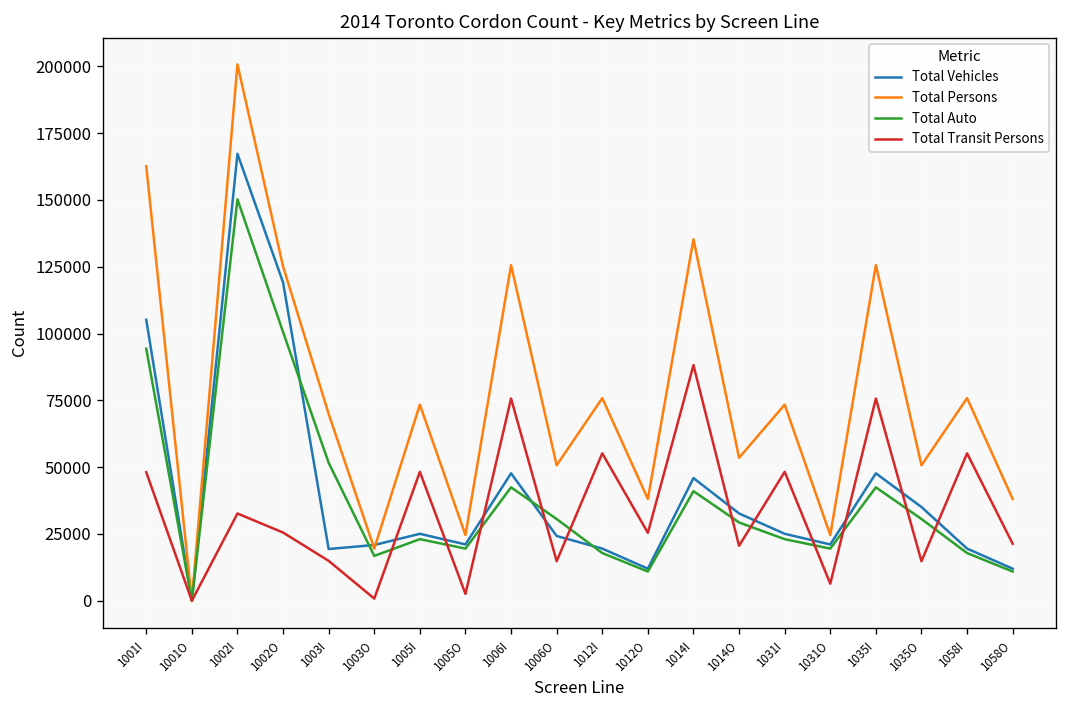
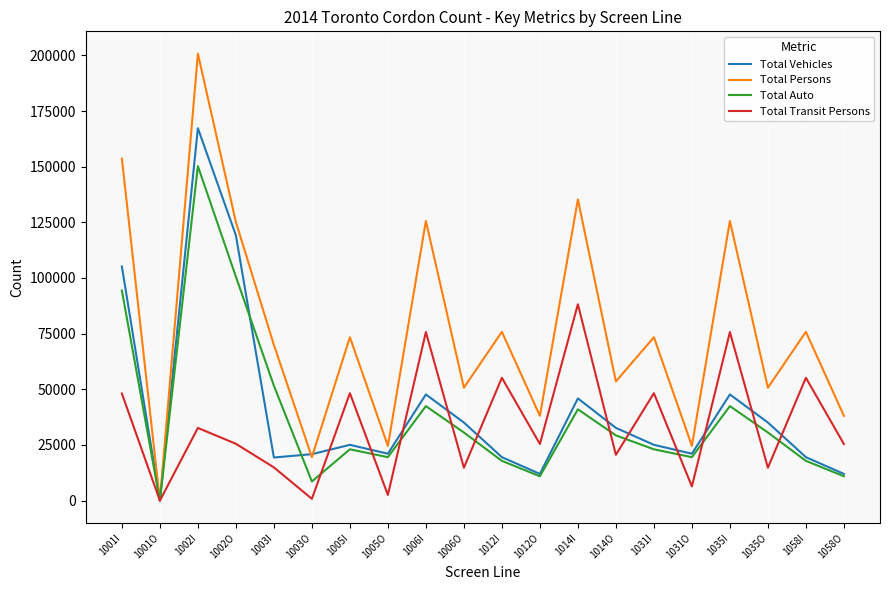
Total Persons, 1001I: 163000 -> 154000
Total Auto, 1003O: 17000 -> 9000
Total Vehicles, 1006O: 24000 -> 35000
Total Transit Persons, 1058O: 21000 -> 25000
